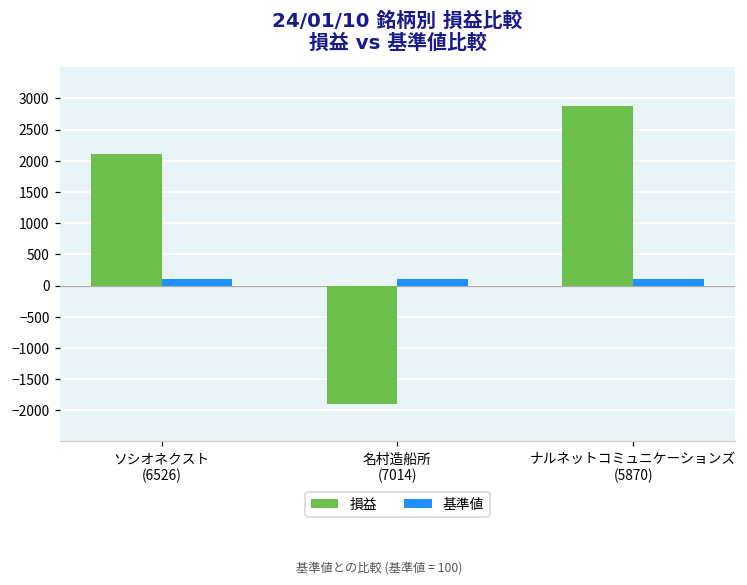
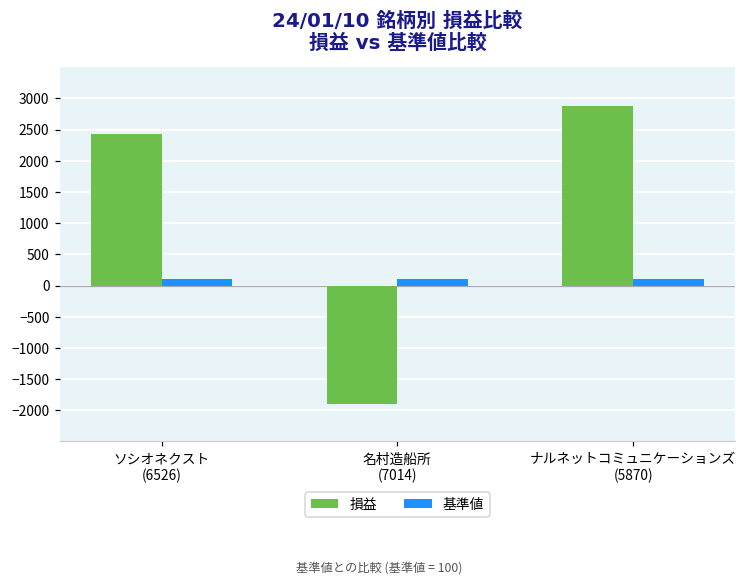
損益, ソシオネクスト (6526): 2100 -> 2400
